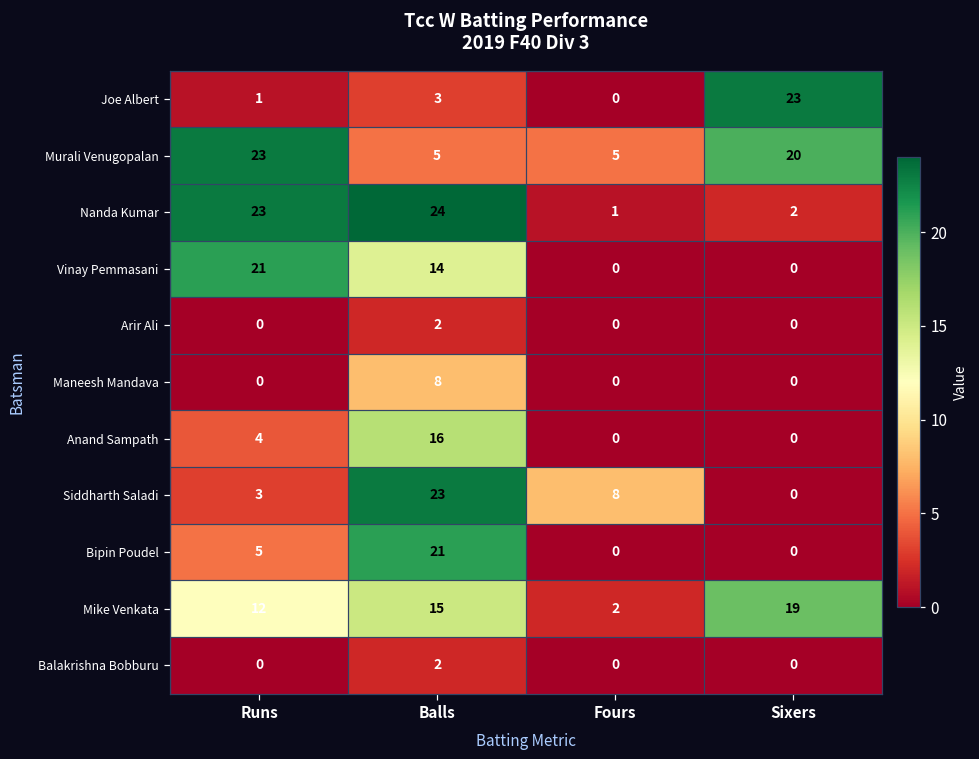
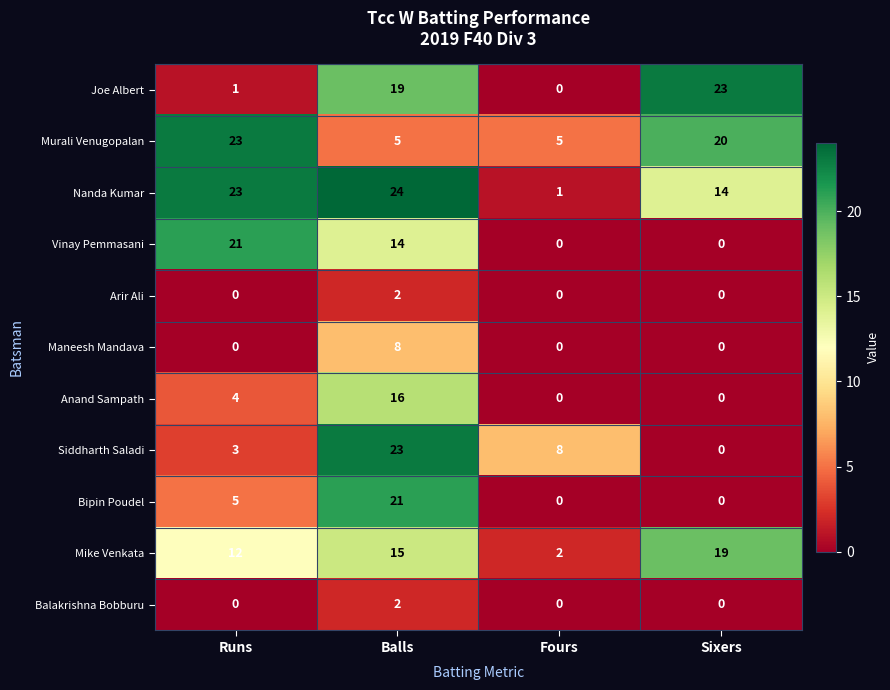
Joe Albert, Balls: 3 -> 19
Nanda Kumar, Sixers: 2 -> 14
